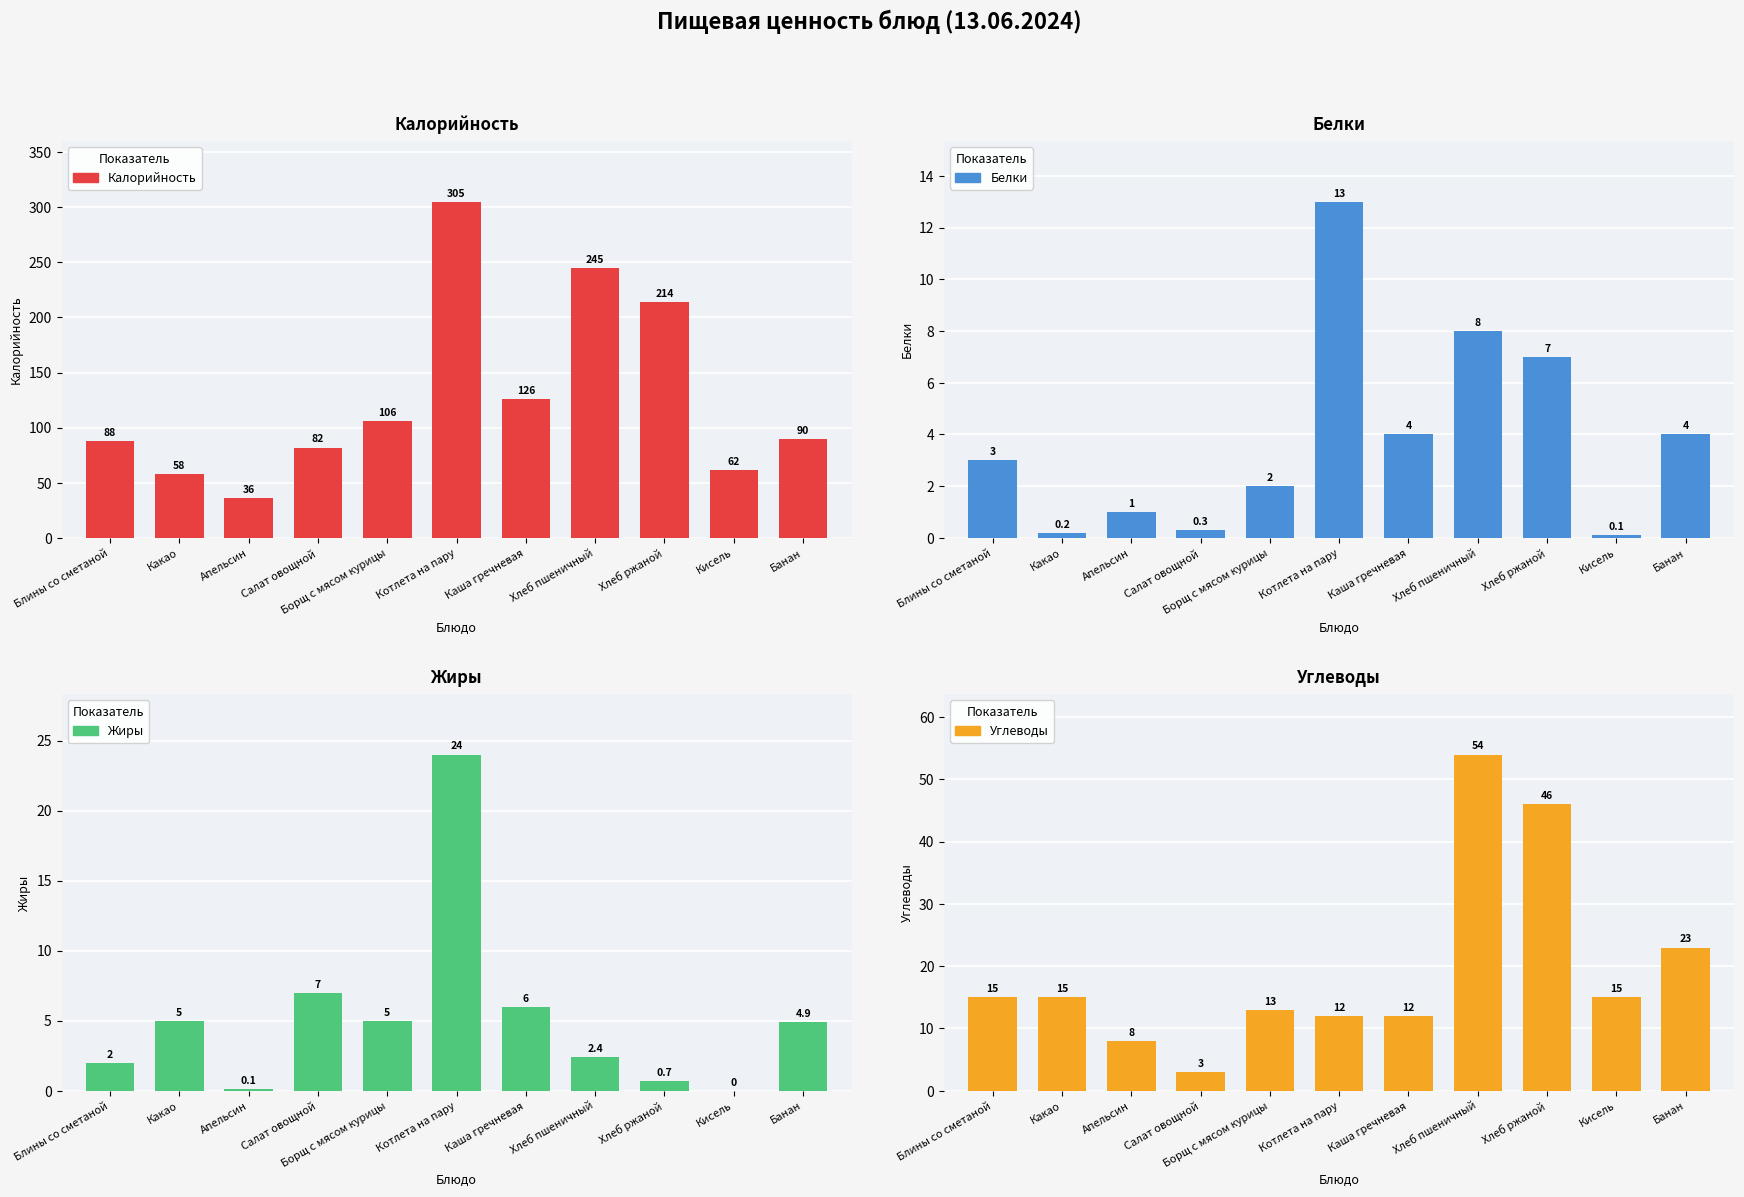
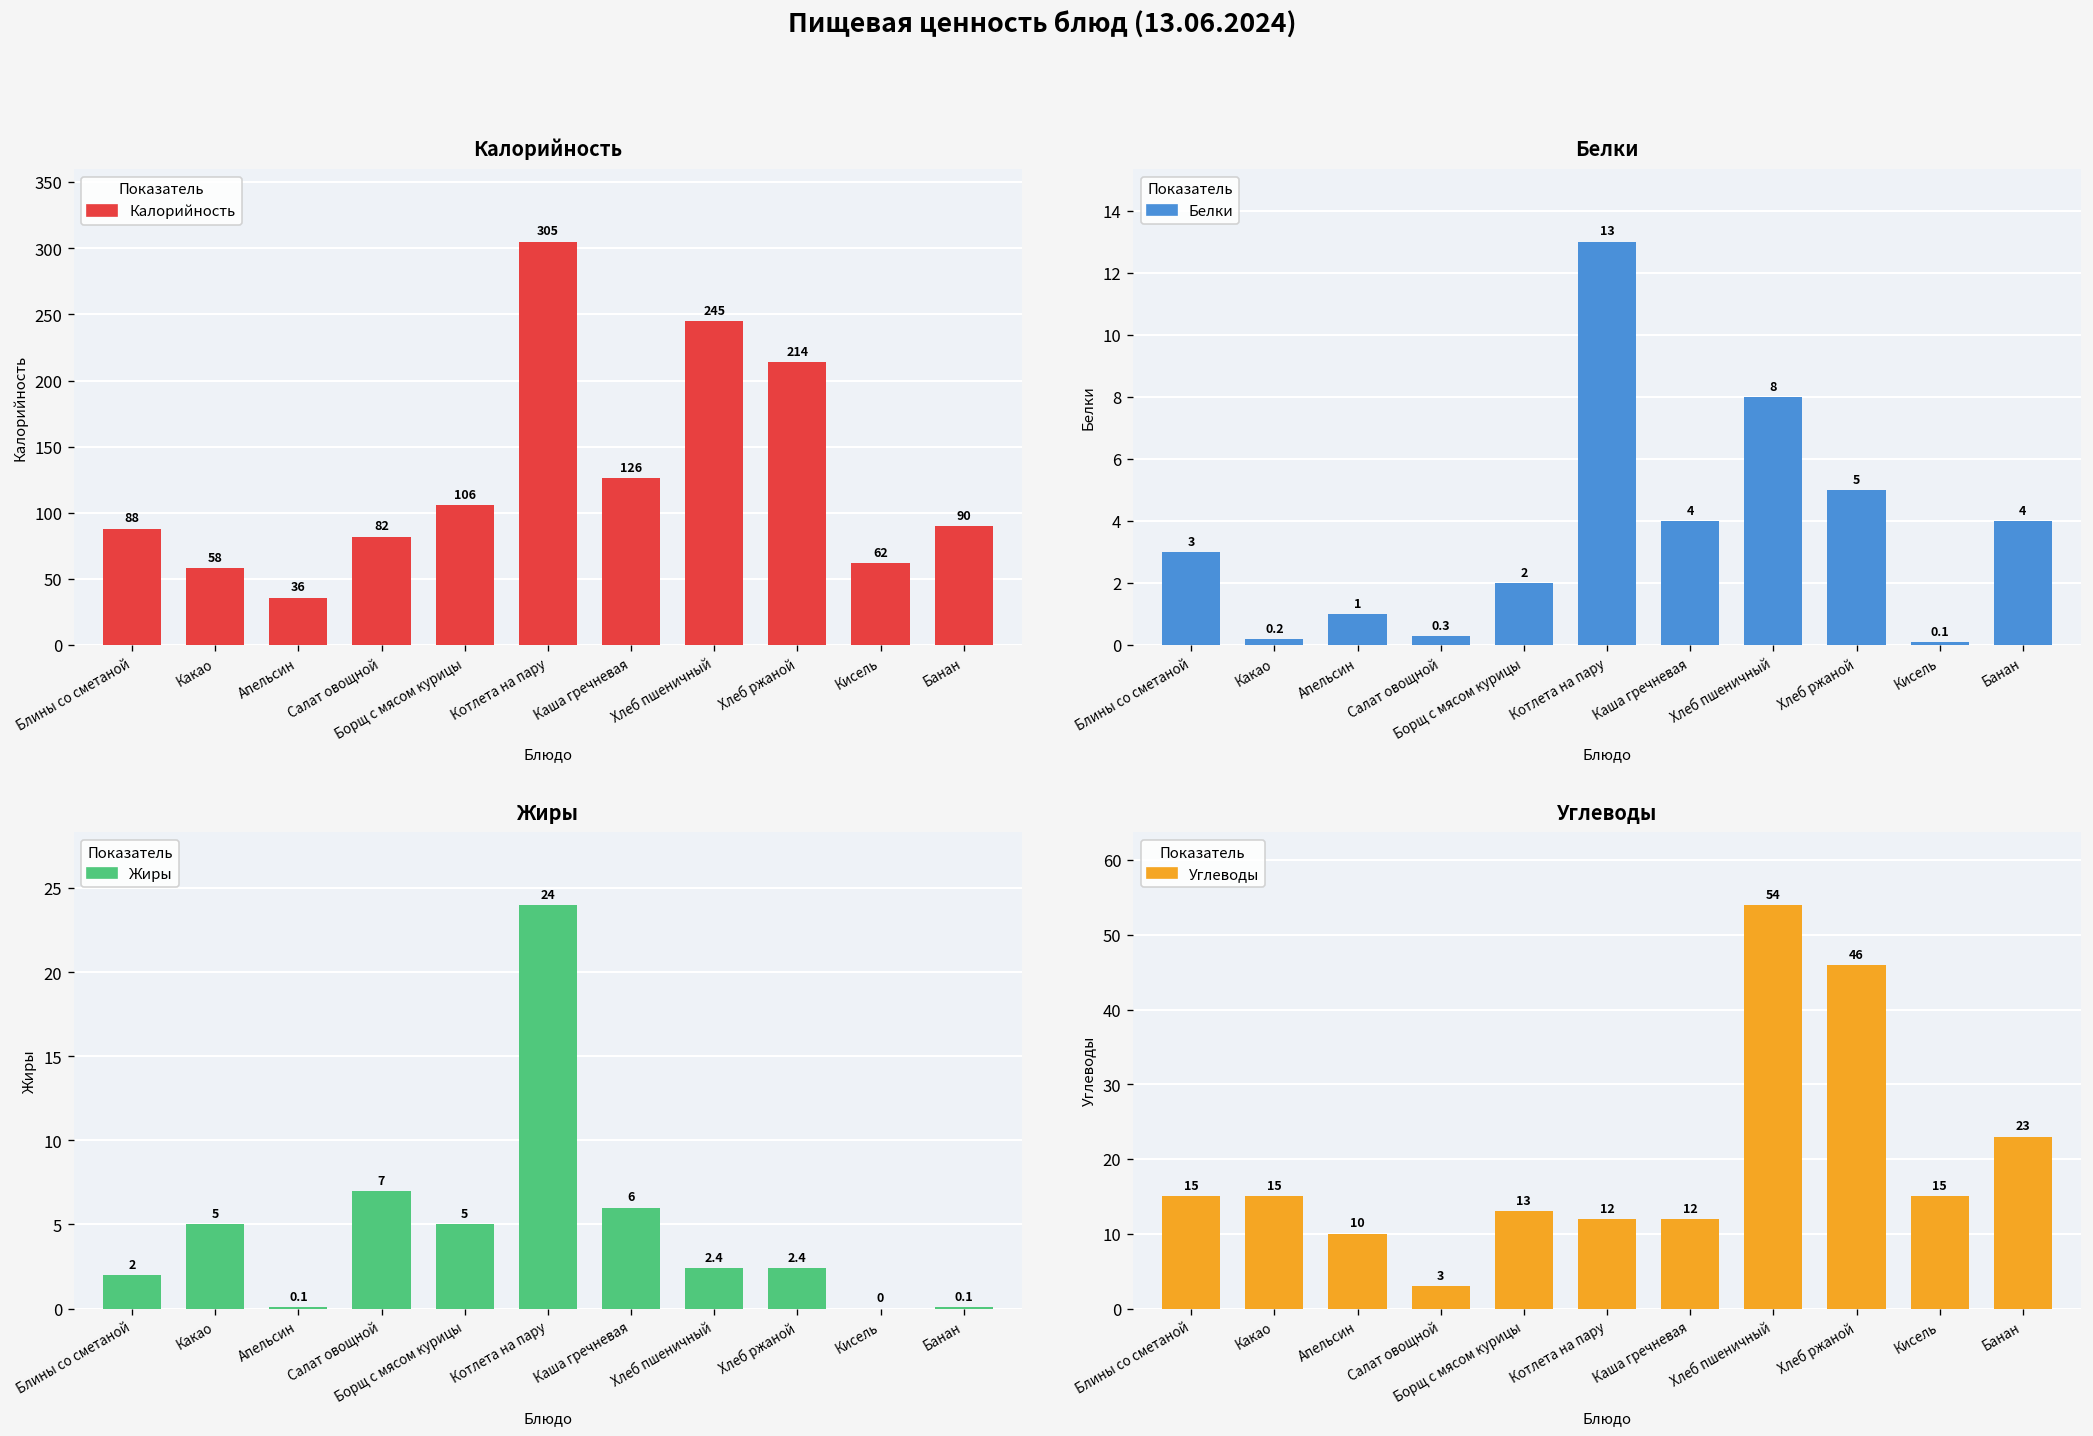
Белки, Хлеб ржаной: 7 -> 5
Жиры, Хлеб ржаной: 0.7 -> 2.4
Жиры, Банан: 4.9 -> 0.1
Углеводы, Апельсин: 8 -> 10
